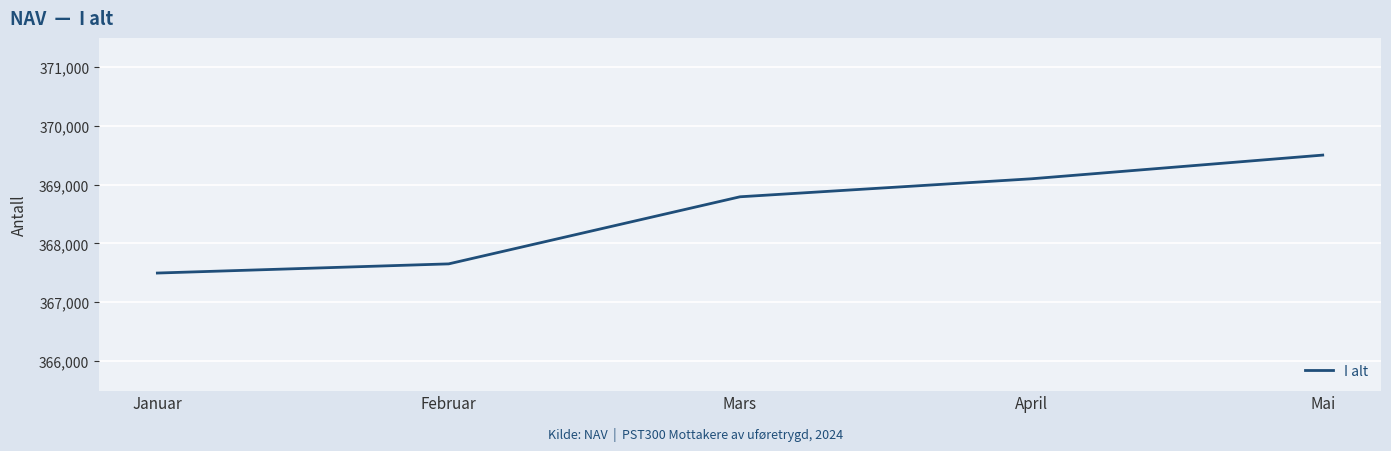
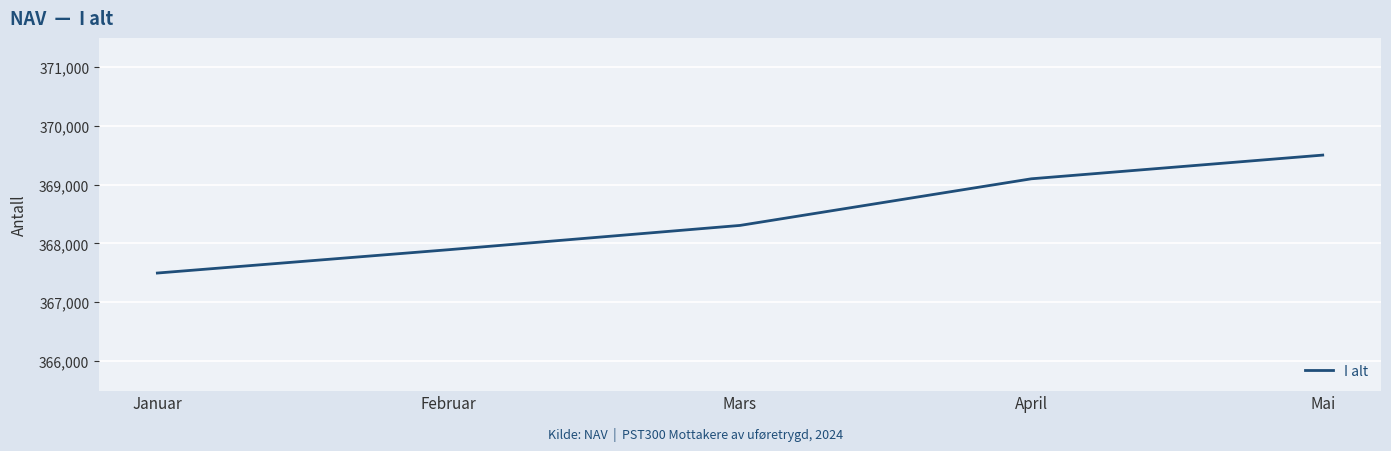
Februar: 367,700 -> 367,900
Mars: 368,800 -> 368,300
